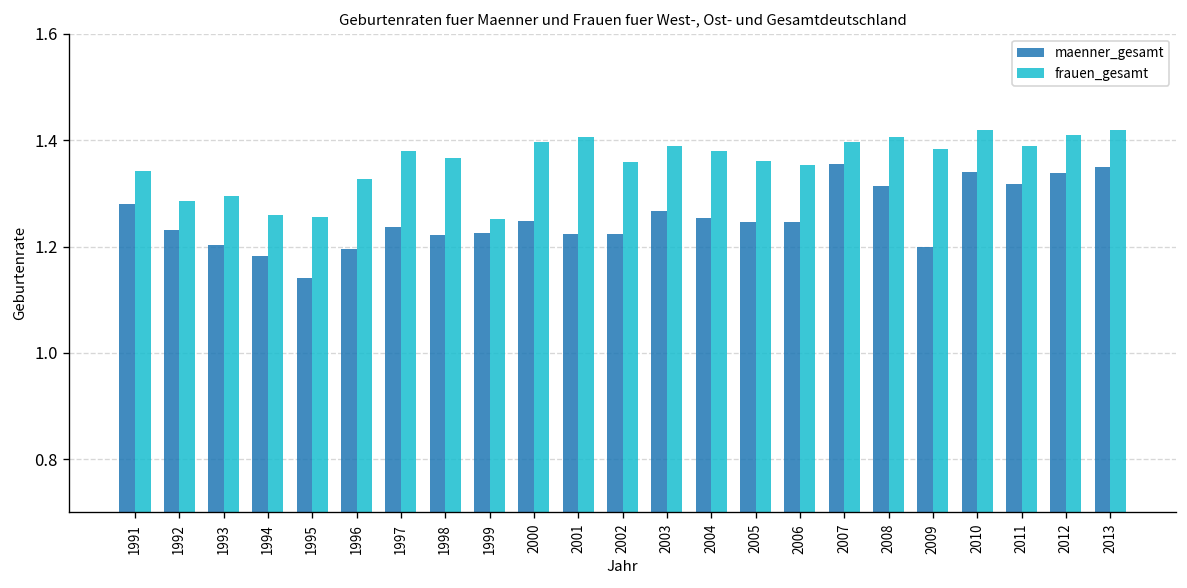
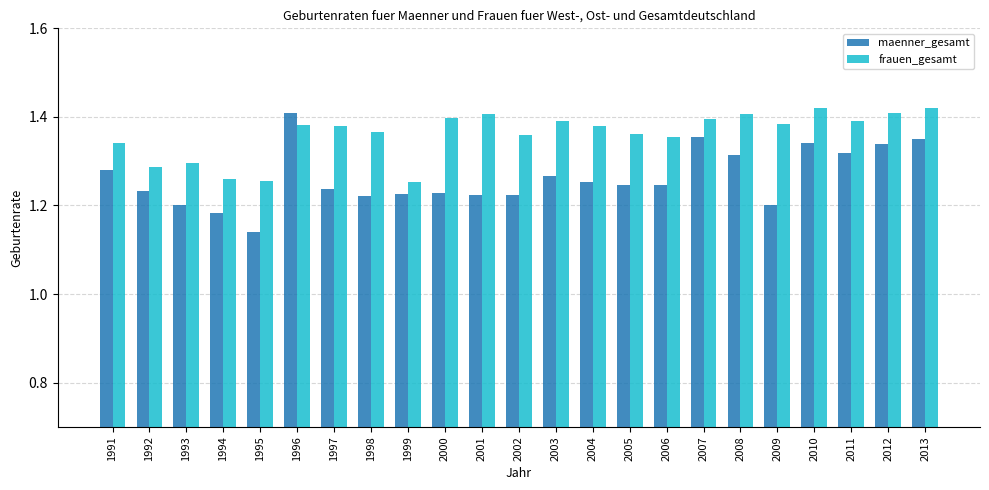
maenner_gesamt, 1996: 1.20 -> 1.41
frauen_gesamt, 1996: 1.33 -> 1.38
maenner_gesamt, 2000: 1.25 -> 1.23
